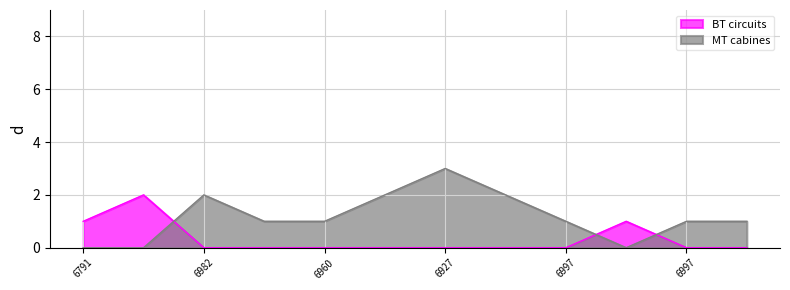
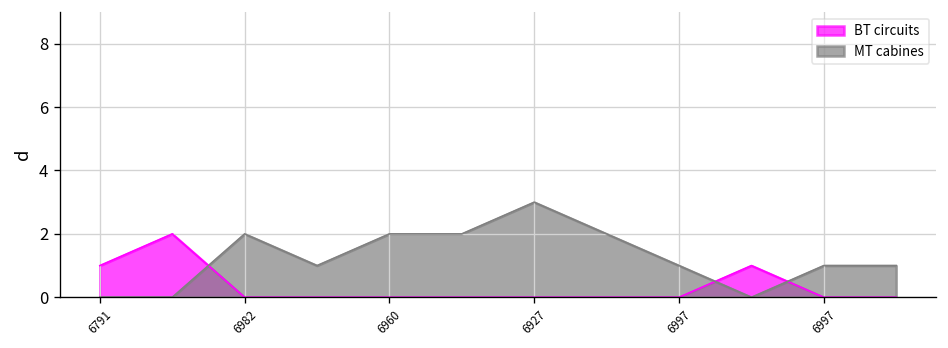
MT cabines, 6960: 1 -> 2
